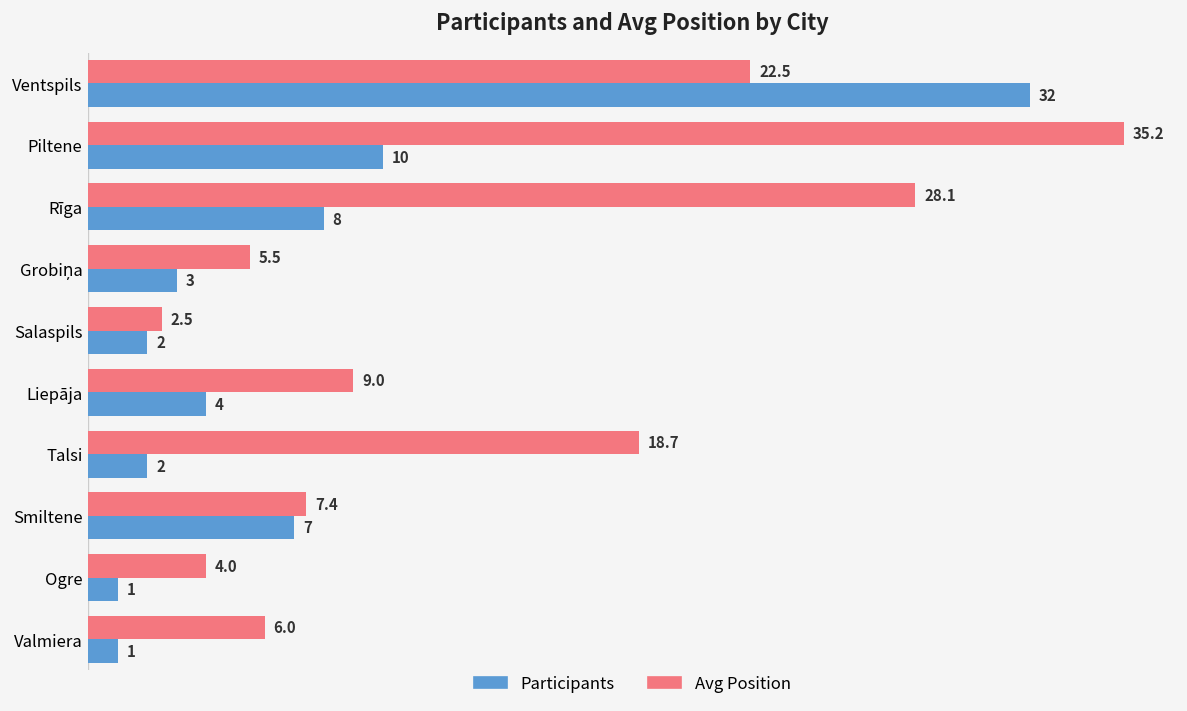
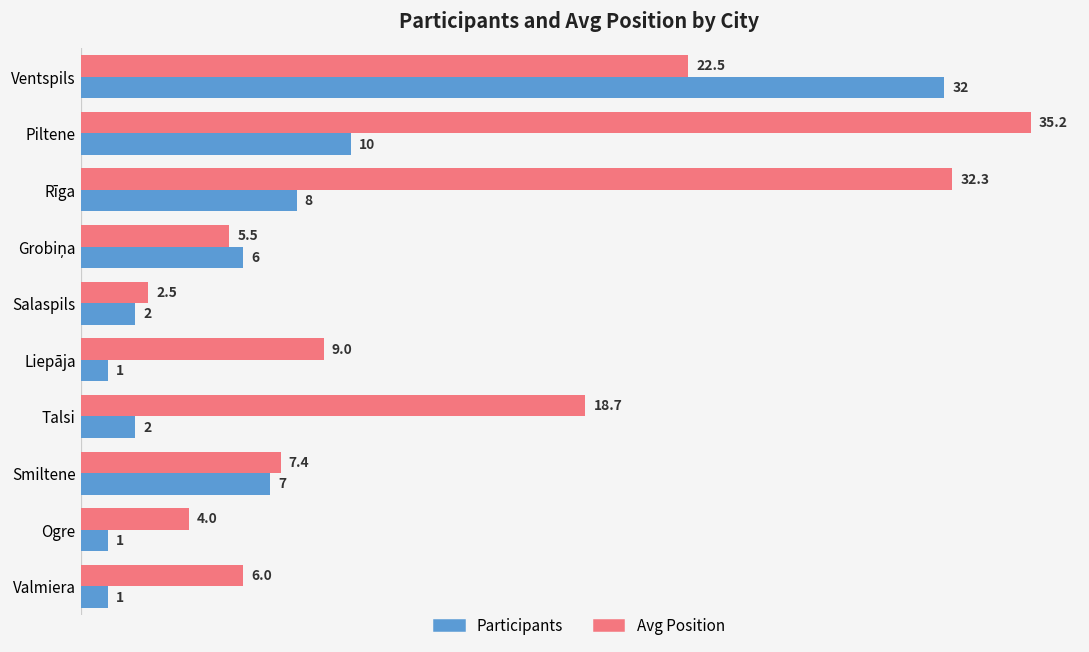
Avg Position, Rīga: 28.1 -> 32.3
Participants, Grobiņa: 3 -> 6
Participants, Liepāja: 4 -> 1
